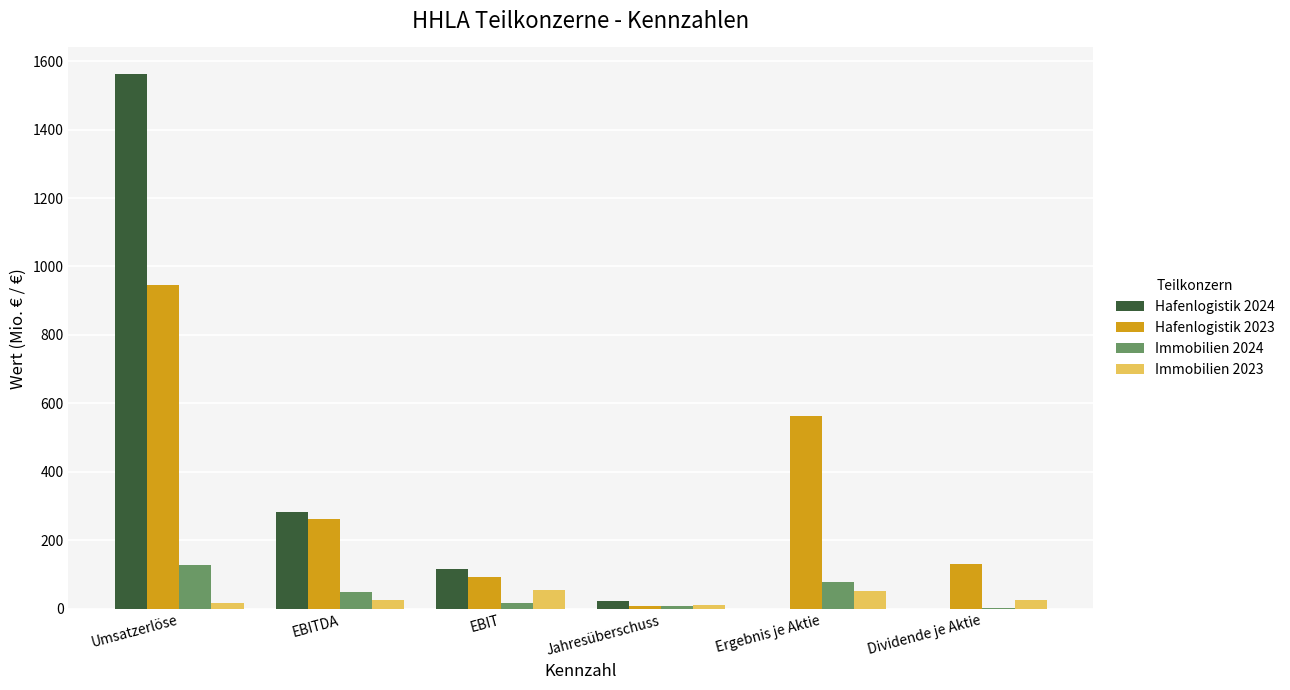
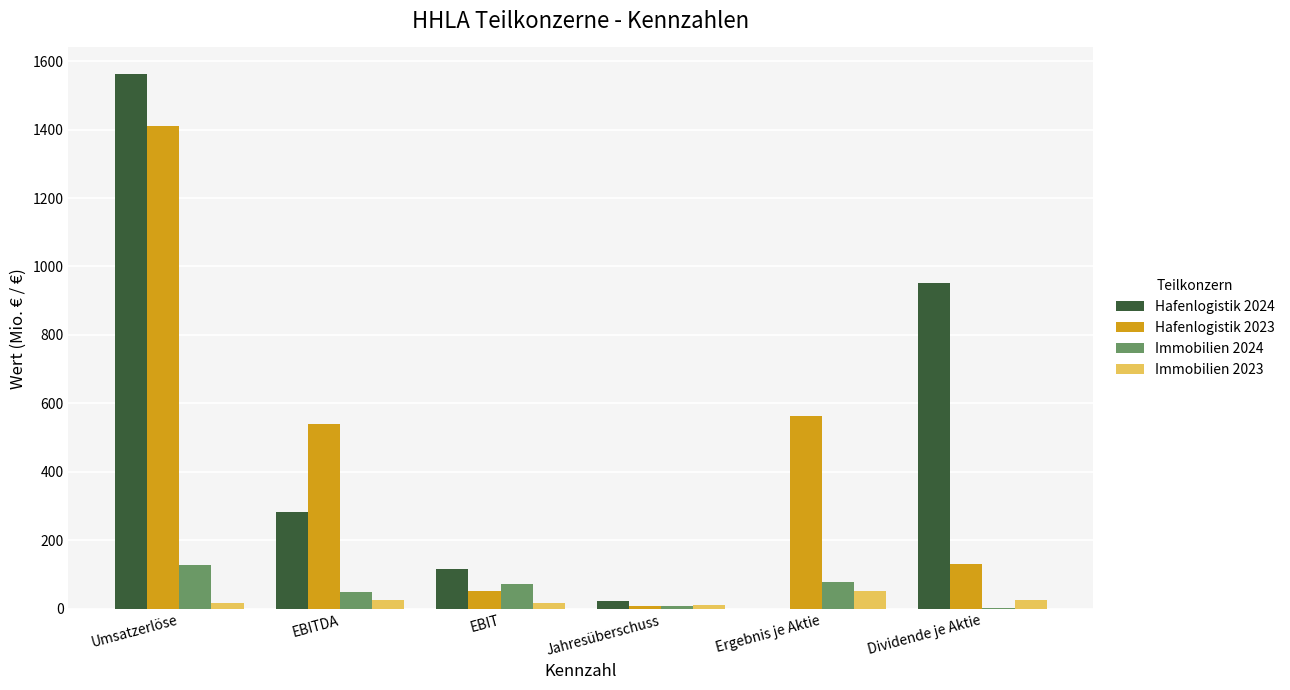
Hafenlogistik 2023, Umsatzerlöse: 950 -> 1410
Hafenlogistik 2023, EBITDA: 260 -> 540
Hafenlogistik 2023, EBIT: 90 -> 50
Immobilien 2024, EBIT: 20 -> 70
Immobilien 2023, EBIT: 50 -> 20
Hafenlogistik 2024, Dividende je Aktie: 0 -> 950
